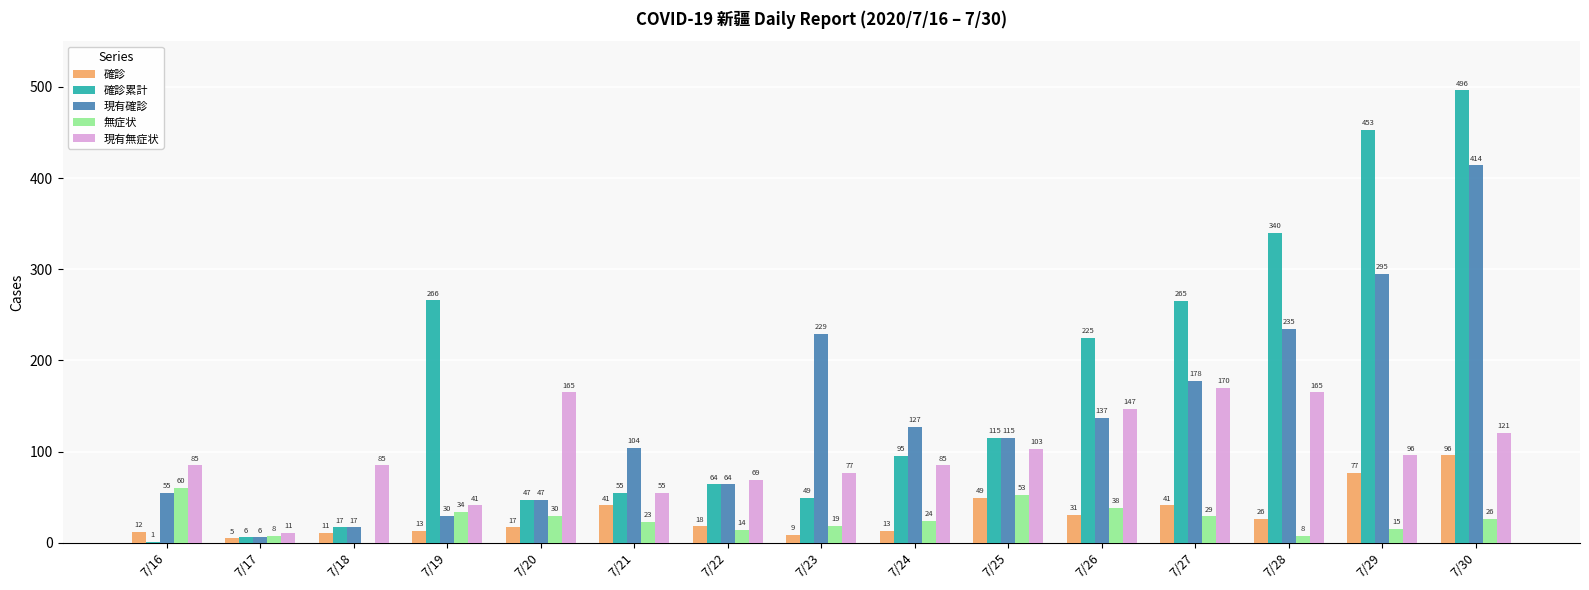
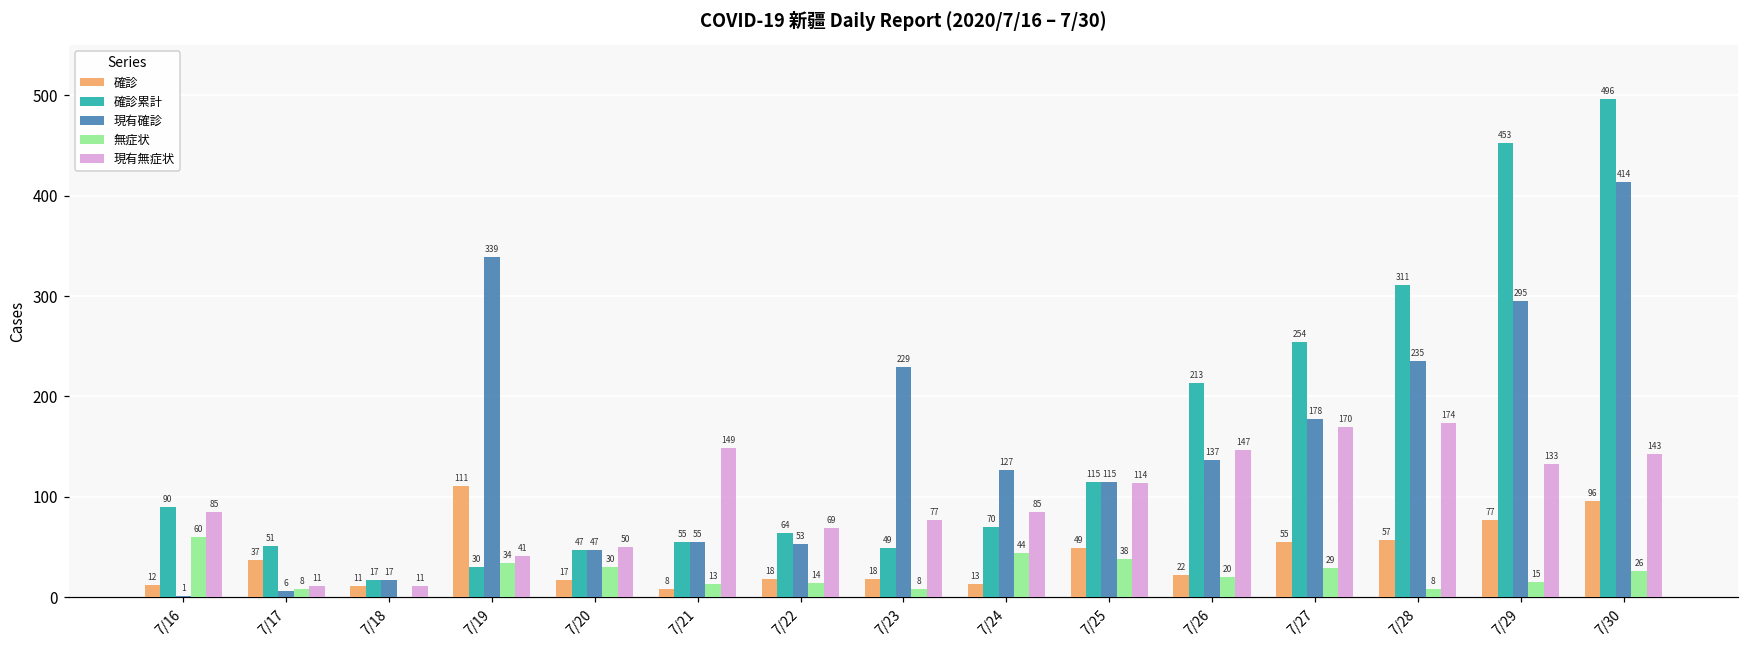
確診累計, 7/16: 1 -> 90
現有確診, 7/16: 55 -> 1
確診, 7/17: 5 -> 37
確診累計, 7/17: 6 -> 51
現有無症状, 7/18: 85 -> 11
確診, 7/19: 13 -> 111
確診累計, 7/19: 266 -> 30
現有確診, 7/19: 30 -> 339
現有無症状, 7/20: 165 -> 50
確診, 7/21: 41 -> 8
現有確診, 7/21: 104 -> 55
無症状, 7/21: 23 -> 13
現有無症状, 7/21: 55 -> 149
現有確診, 7/22: 64 -> 53
確診, 7/23: 9 -> 18
無症状, 7/23: 19 -> 8
確診累計, 7/24: 95 -> 70
無症状, 7/24: 24 -> 44
無症状, 7/25: 53 -> 38
現有無症状, 7/25: 103 -> 114
確診, 7/26: 31 -> 22
確診累計, 7/26: 225 -> 213
無症状, 7/26: 38 -> 20
確診, 7/27: 41 -> 55
確診累計, 7/27: 265 -> 254
確診, 7/28: 26 -> 57
確診累計, 7/28: 340 -> 311
現有無症状, 7/28: 165 -> 174
現有無症状, 7/29: 96 -> 133
現有無症状, 7/30: 121 -> 143
